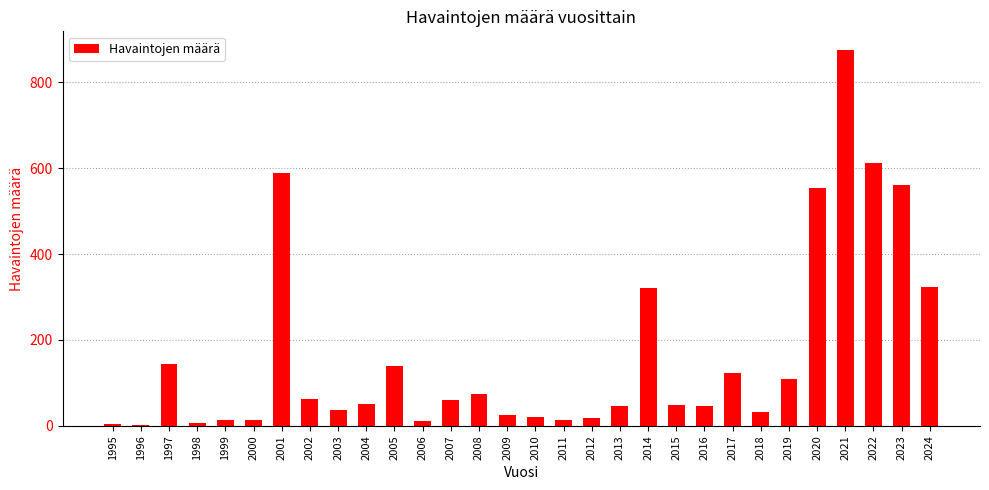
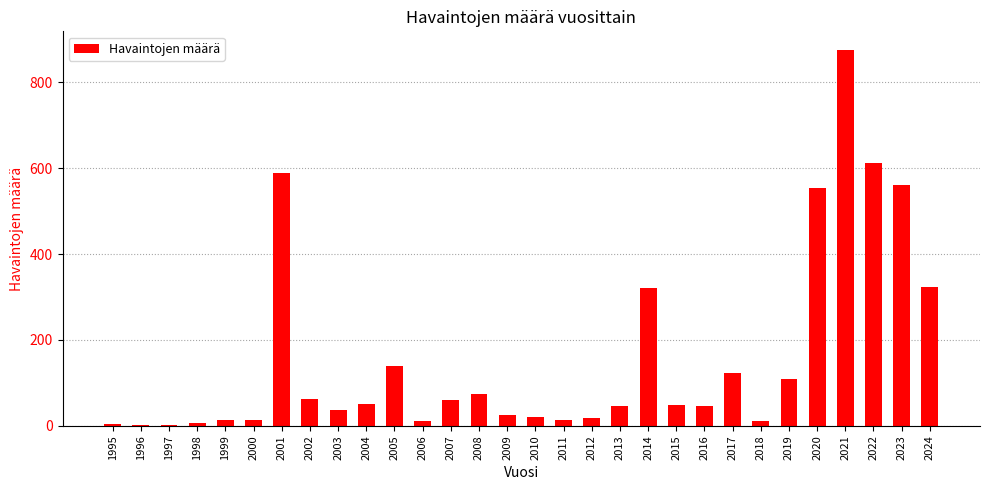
1997: 140 -> 0
2018: 30 -> 10
